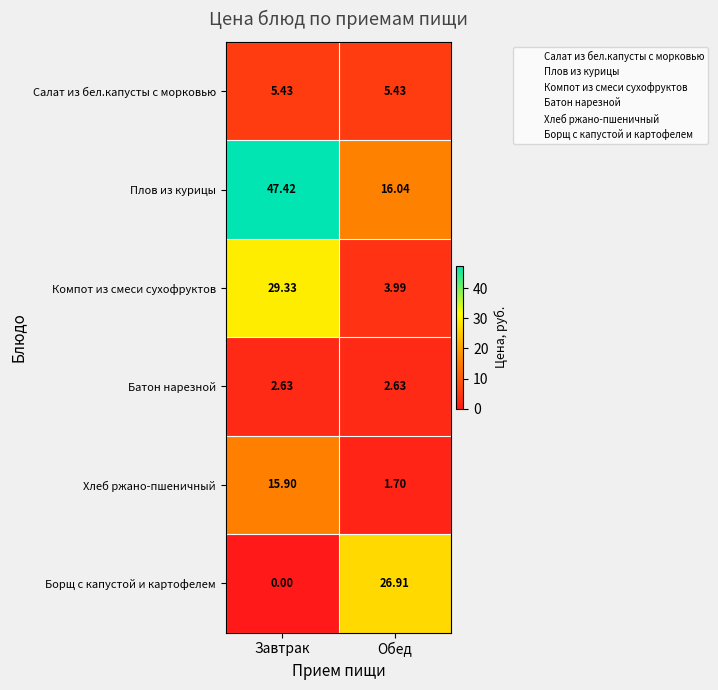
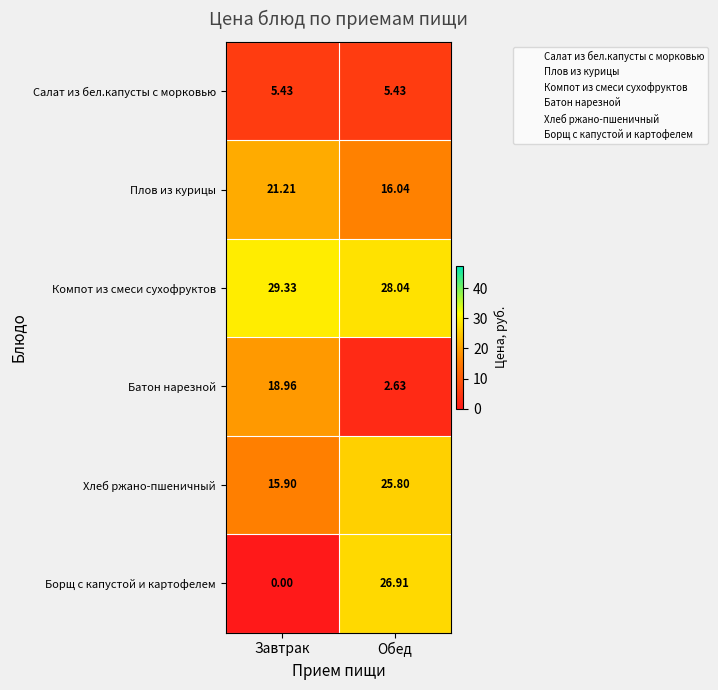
Плов из курицы, Завтрак: 47.42 -> 21.21
Компот из смеси сухофруктов, Обед: 3.99 -> 28.04
Батон нарезной, Завтрак: 2.63 -> 18.96
Хлеб ржано-пшеничный, Обед: 1.70 -> 25.80
